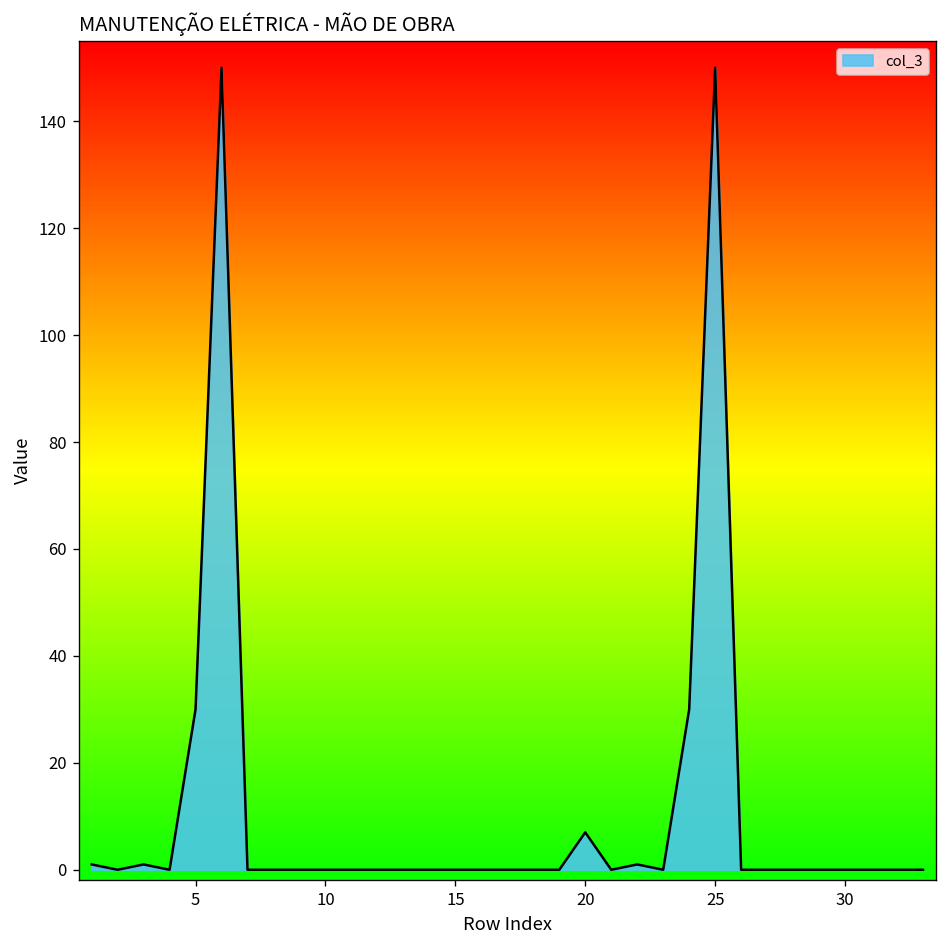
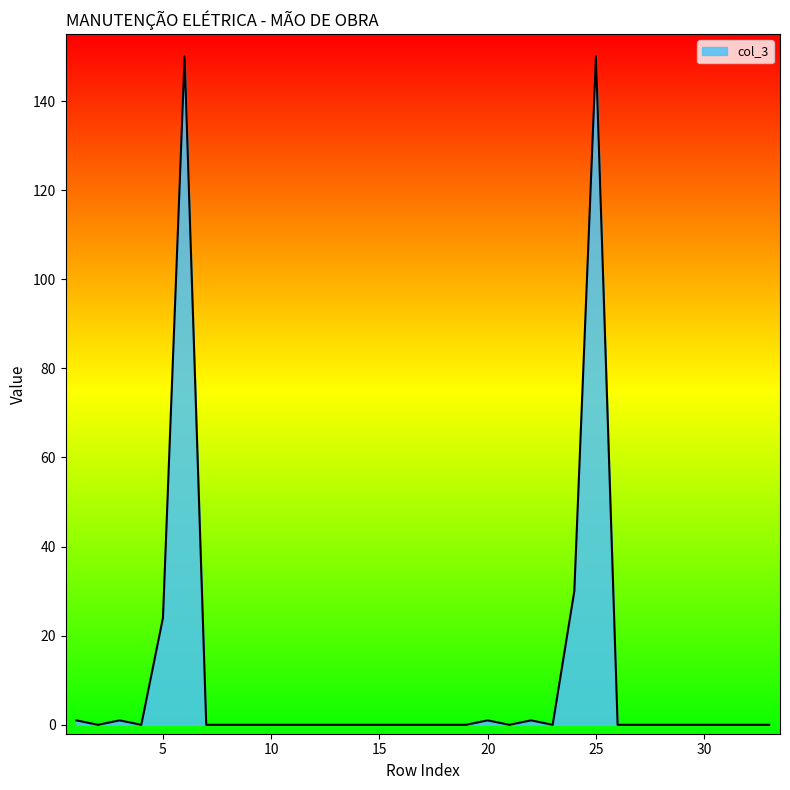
5: 30 -> 24
20: 7 -> 1
